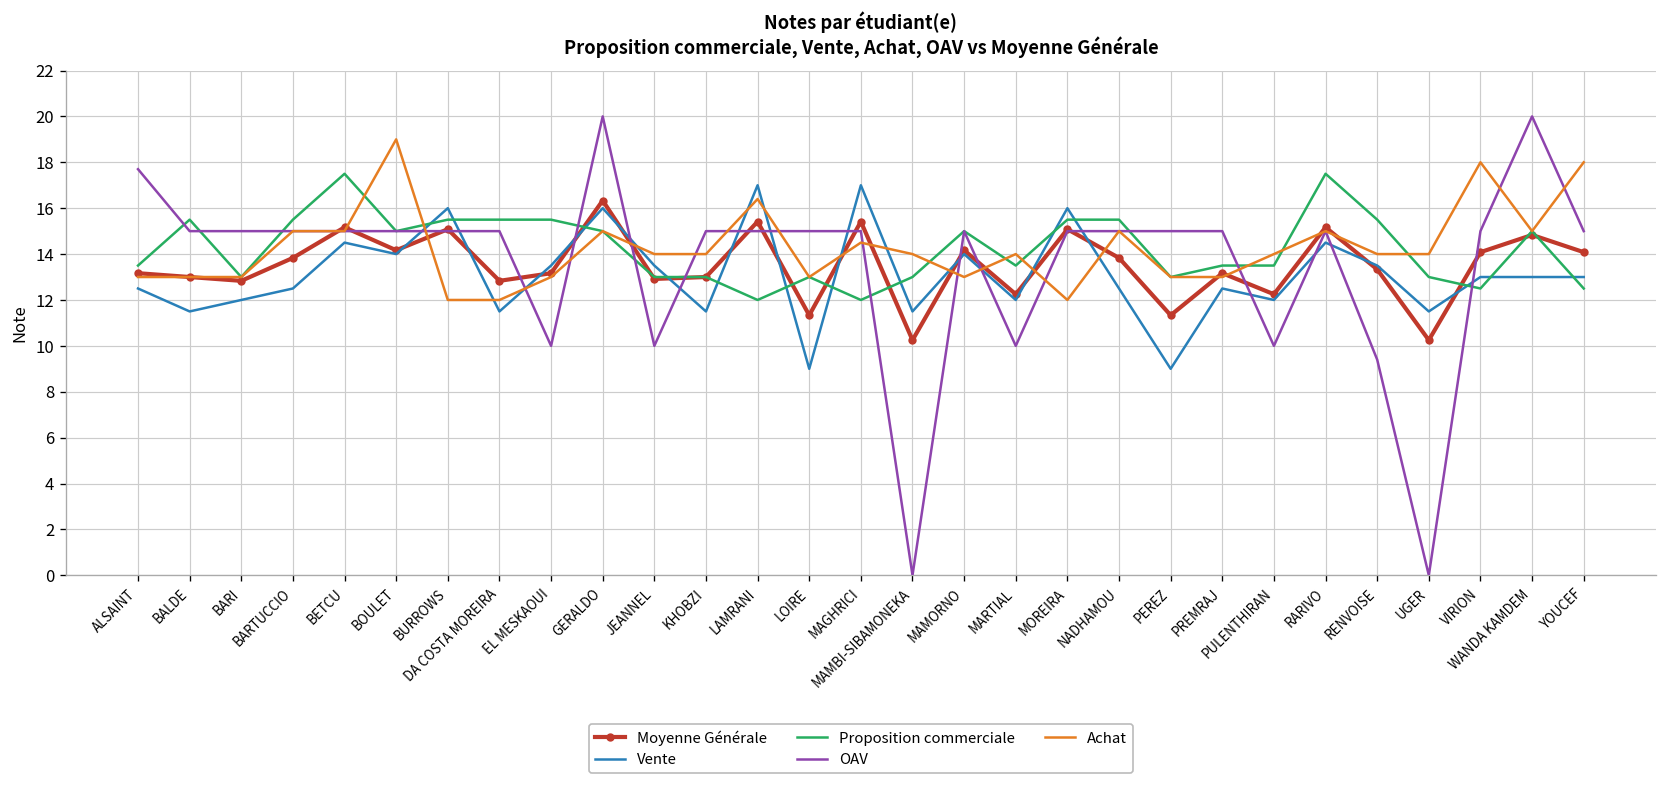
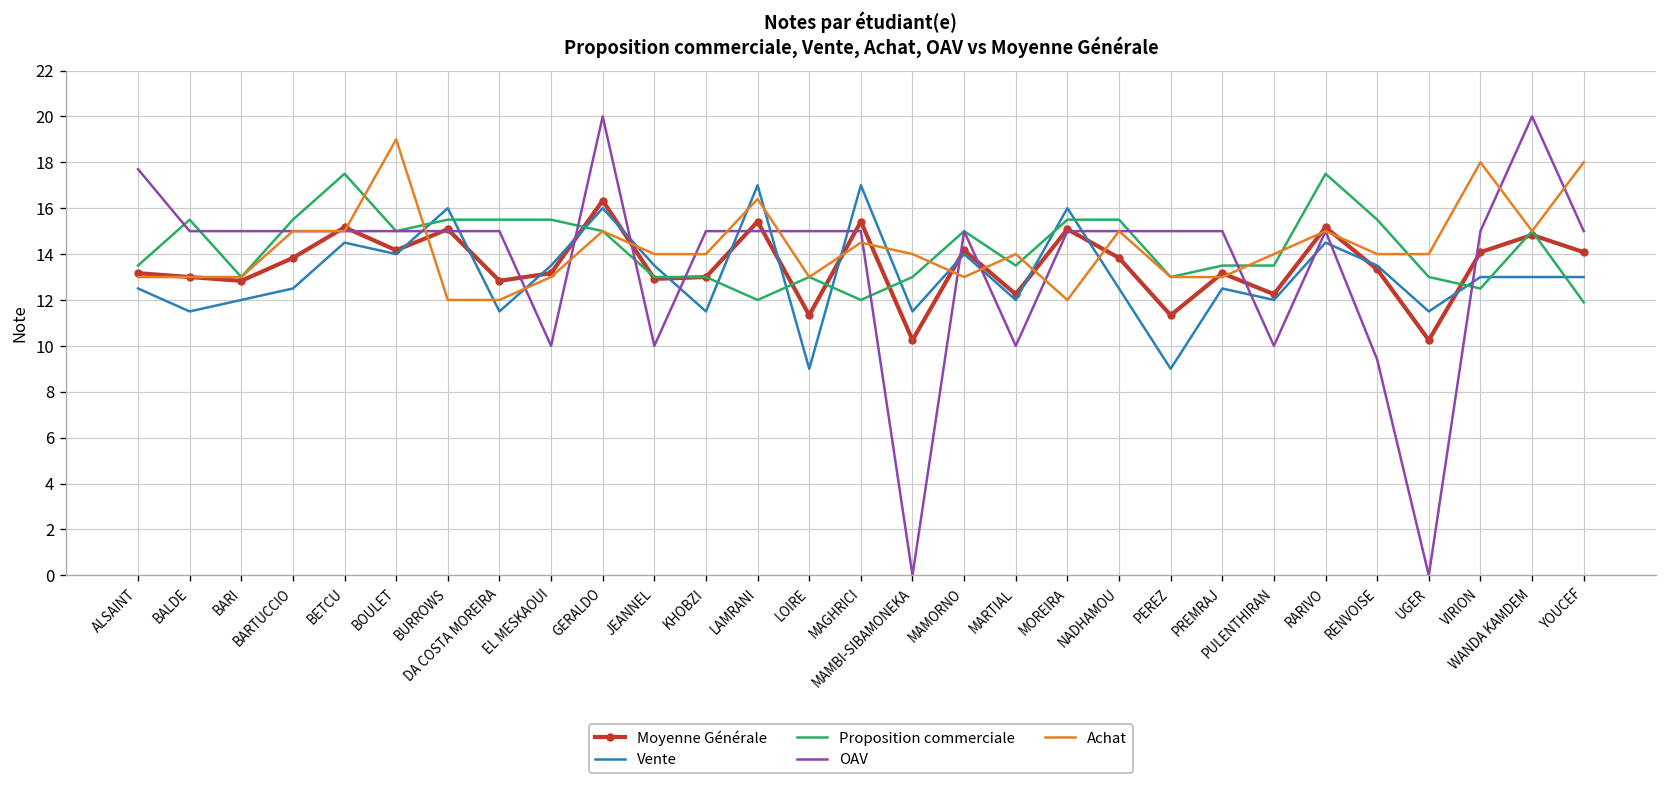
Proposition commerciale, YOUCEF: 12.5 -> 11.9
